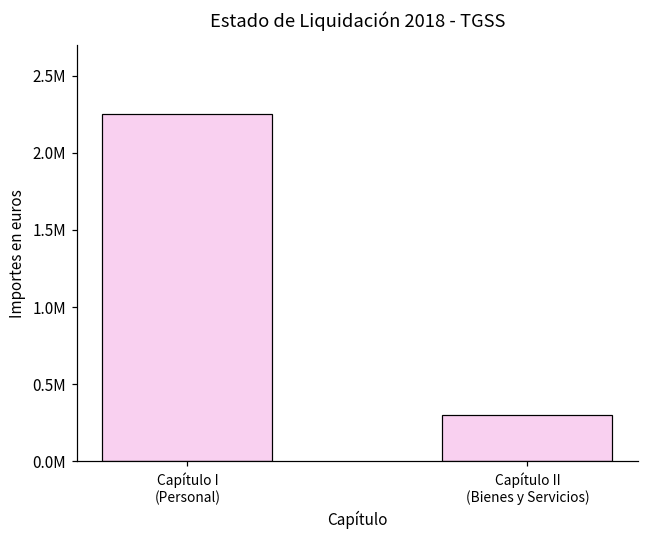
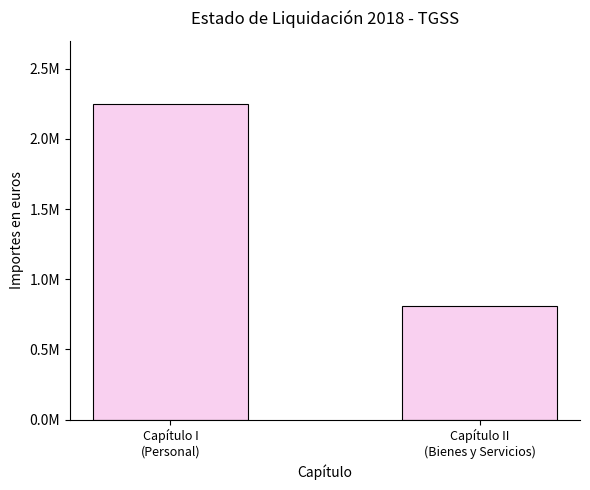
Capítulo II (Bienes y Servicios): 300000 -> 810000
